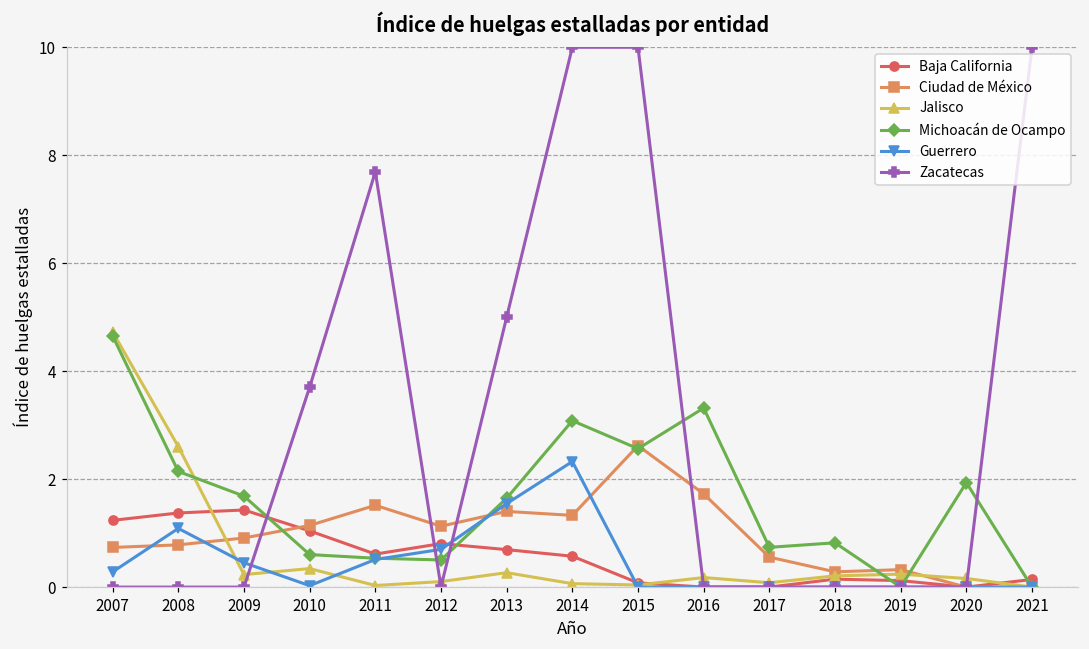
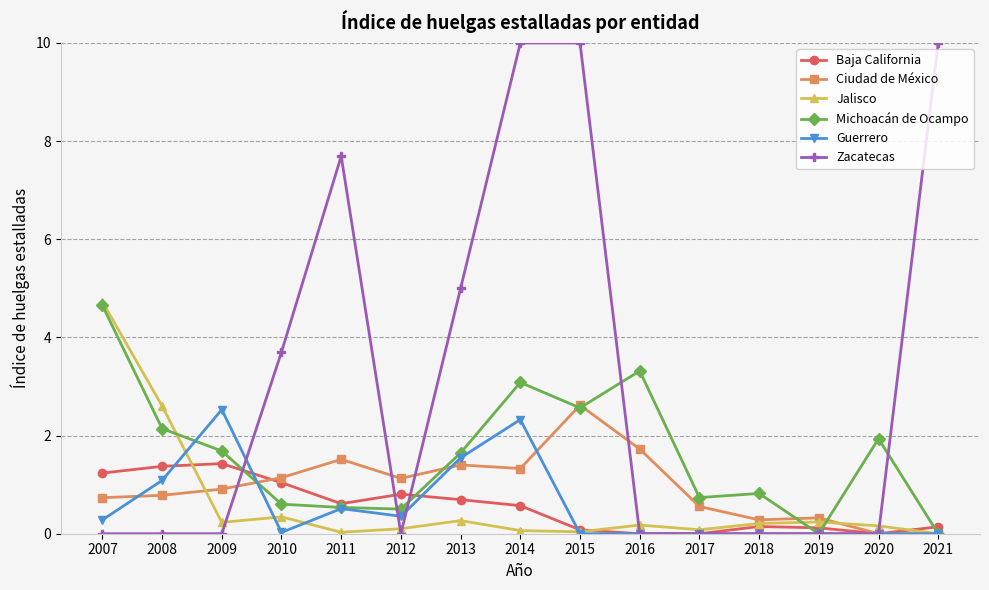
Guerrero, 2009: 0.5 -> 2.5
Guerrero, 2012: 0.7 -> 0.4
